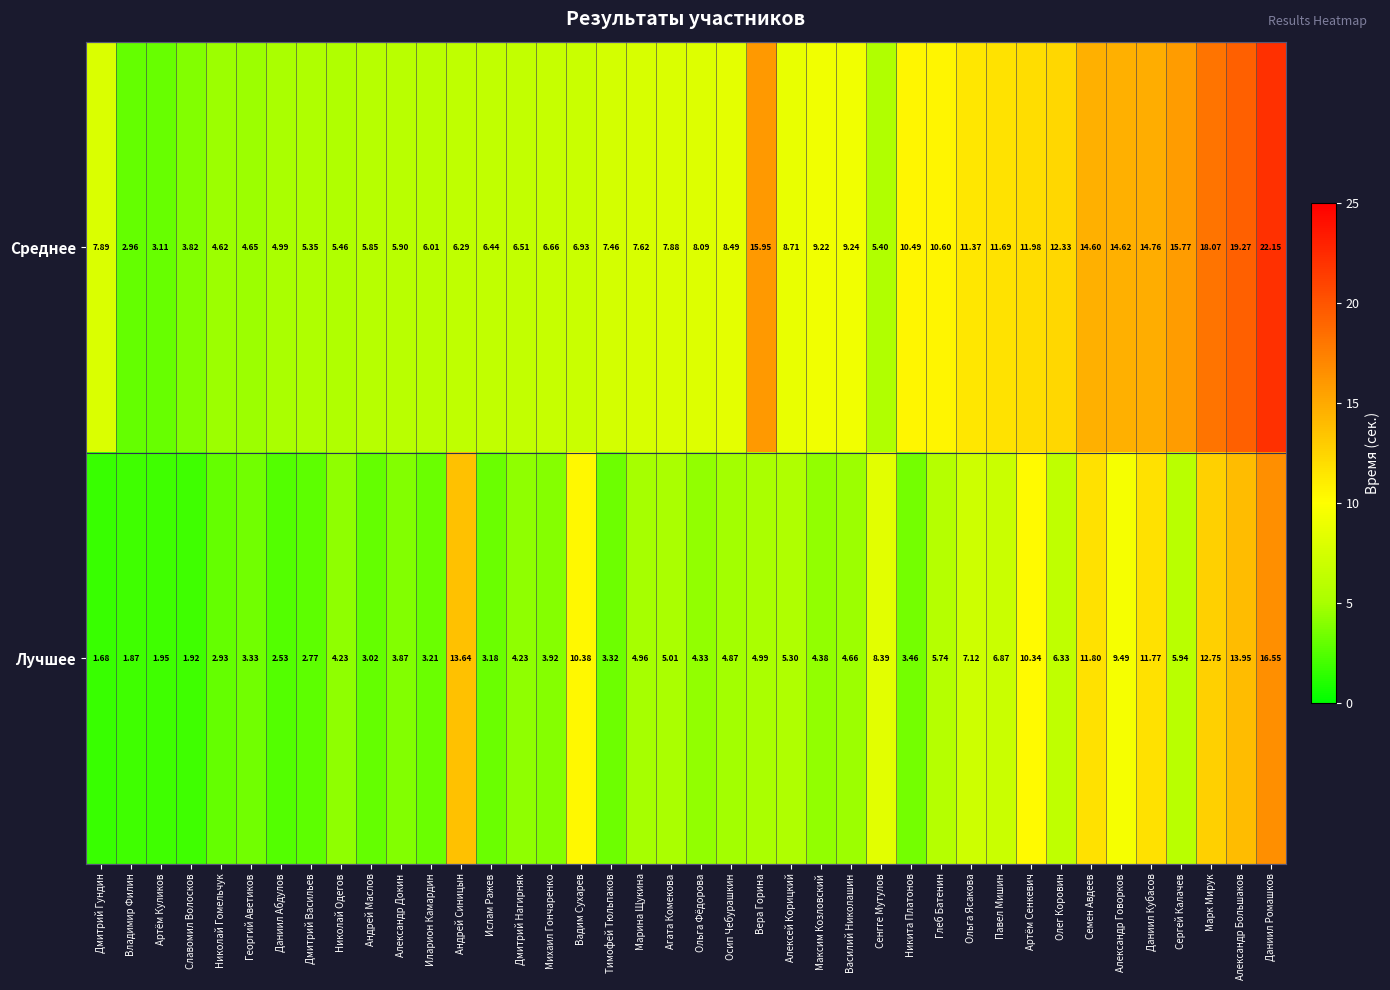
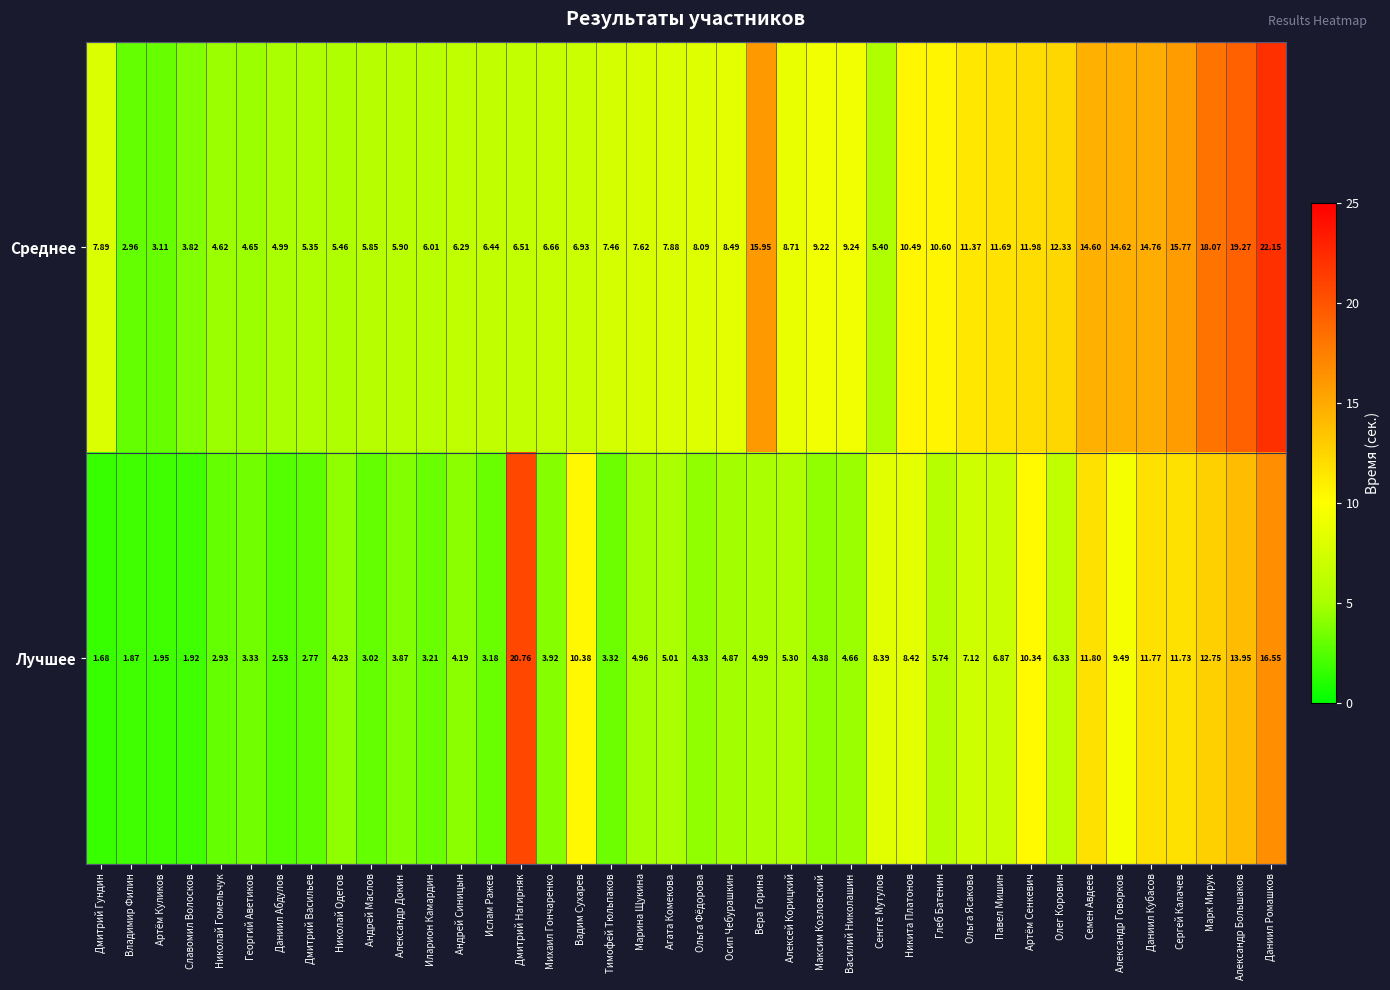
Лучшее, Андрей Синицын: 13.64 -> 4.19
Лучшее, Дмитрий Нагирняк: 4.23 -> 20.76
Лучшее, Никита Платонов: 3.46 -> 8.42
Лучшее, Сергей Калачев: 5.94 -> 11.73
